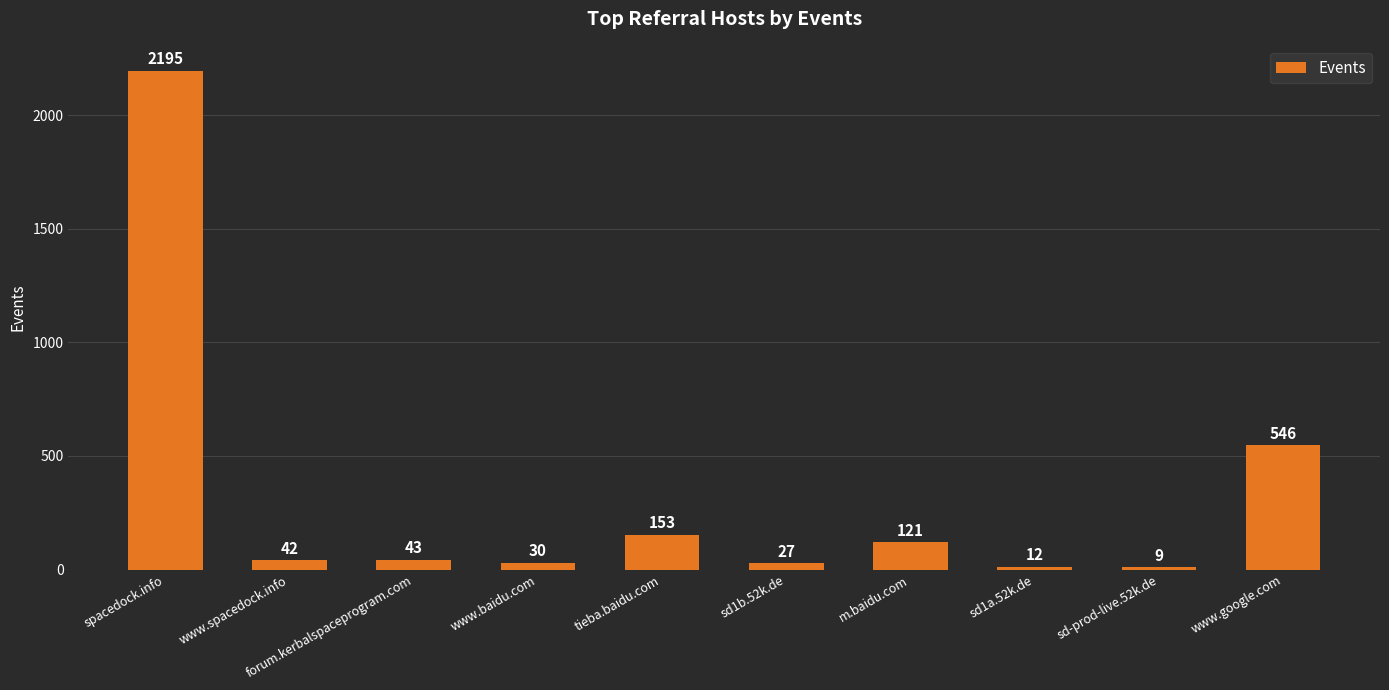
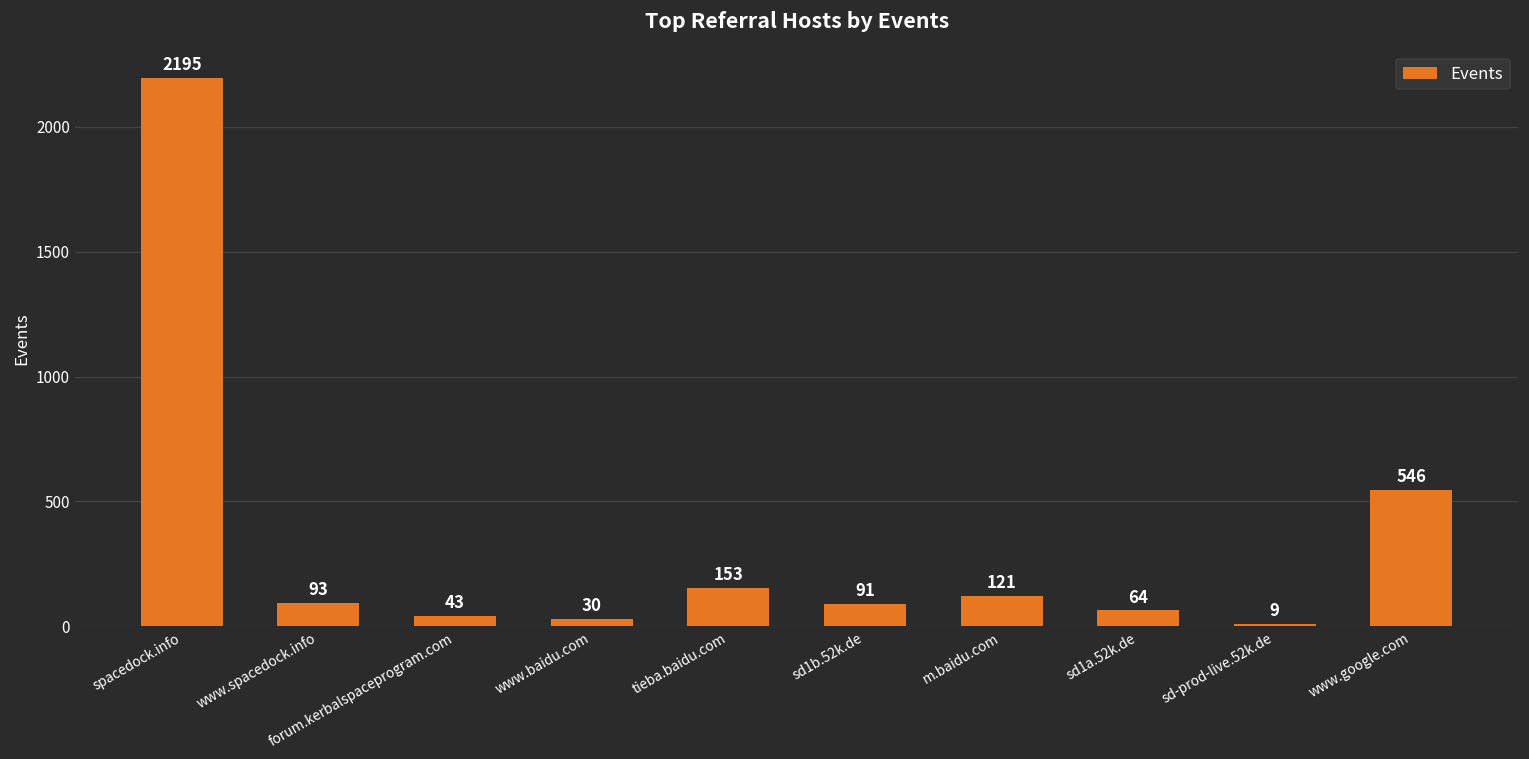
www.spacedock.info: 42 -> 93
sd1b.52k.de: 27 -> 91
sd1a.52k.de: 12 -> 64
